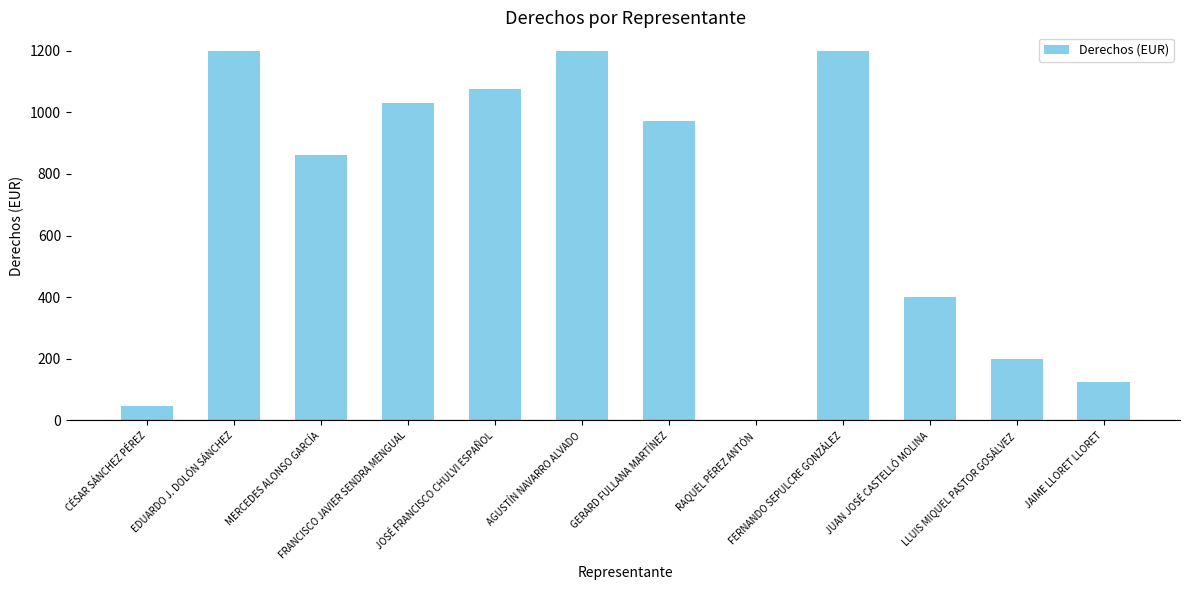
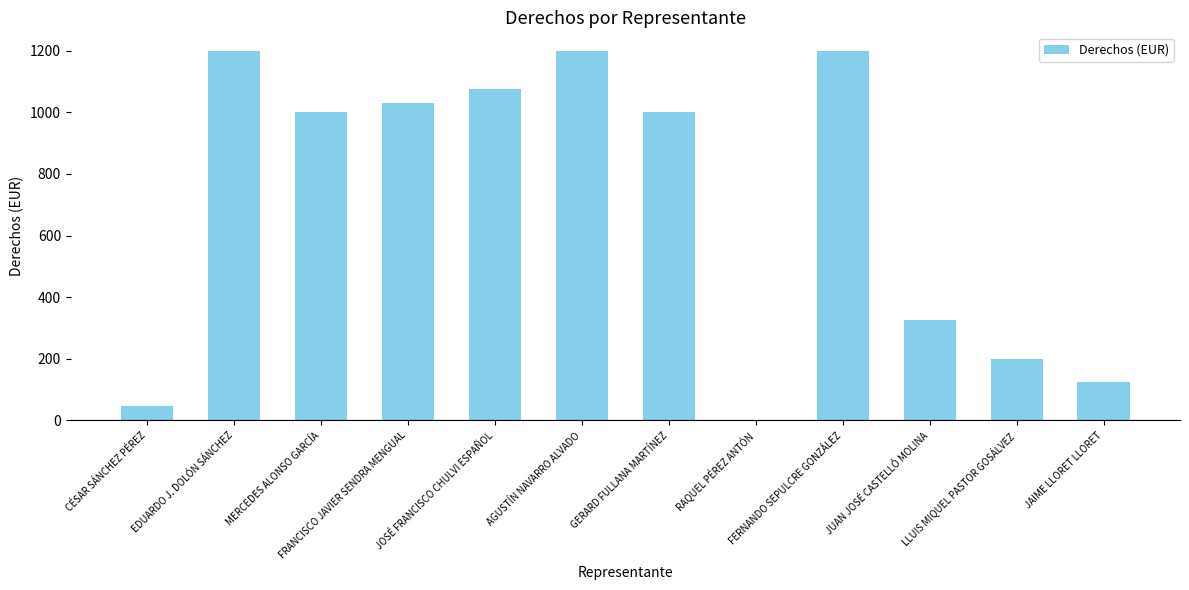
MERCEDES ALONSO GARCÍA: 860 -> 1000
GERARD FULLANA MARTÍNEZ: 970 -> 1000
JUAN JOSÉ CASTELLÓ MOLINA: 400 -> 330
